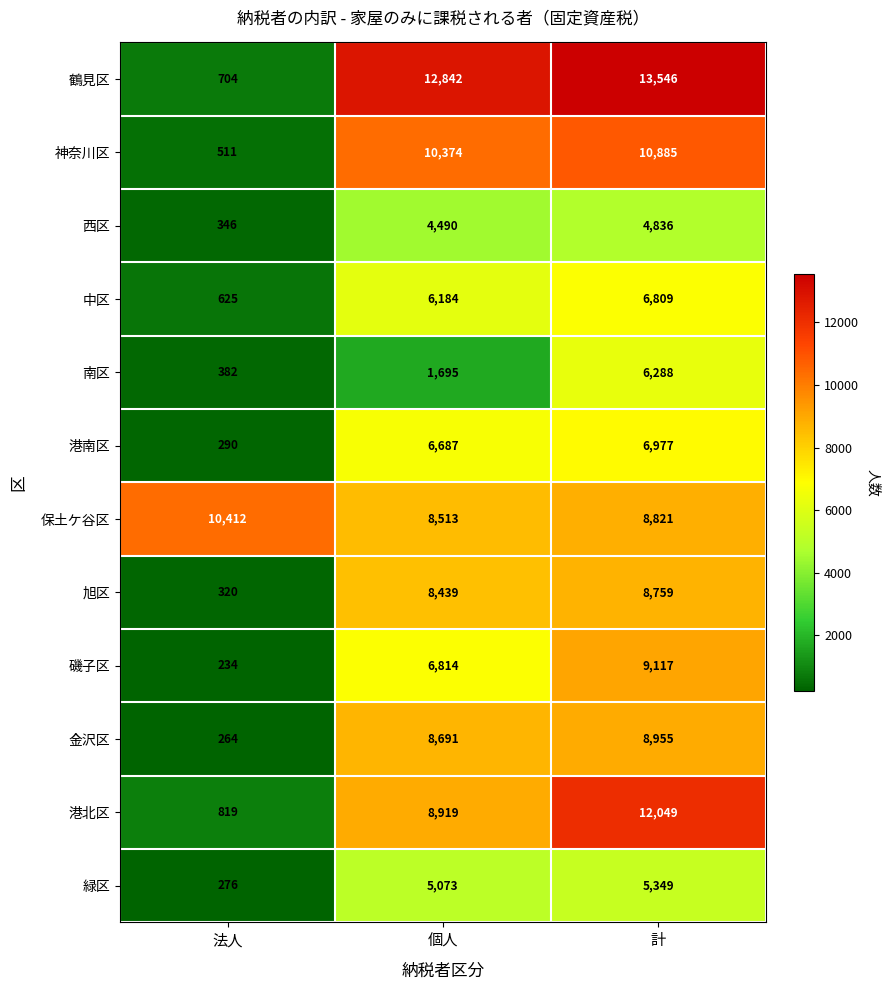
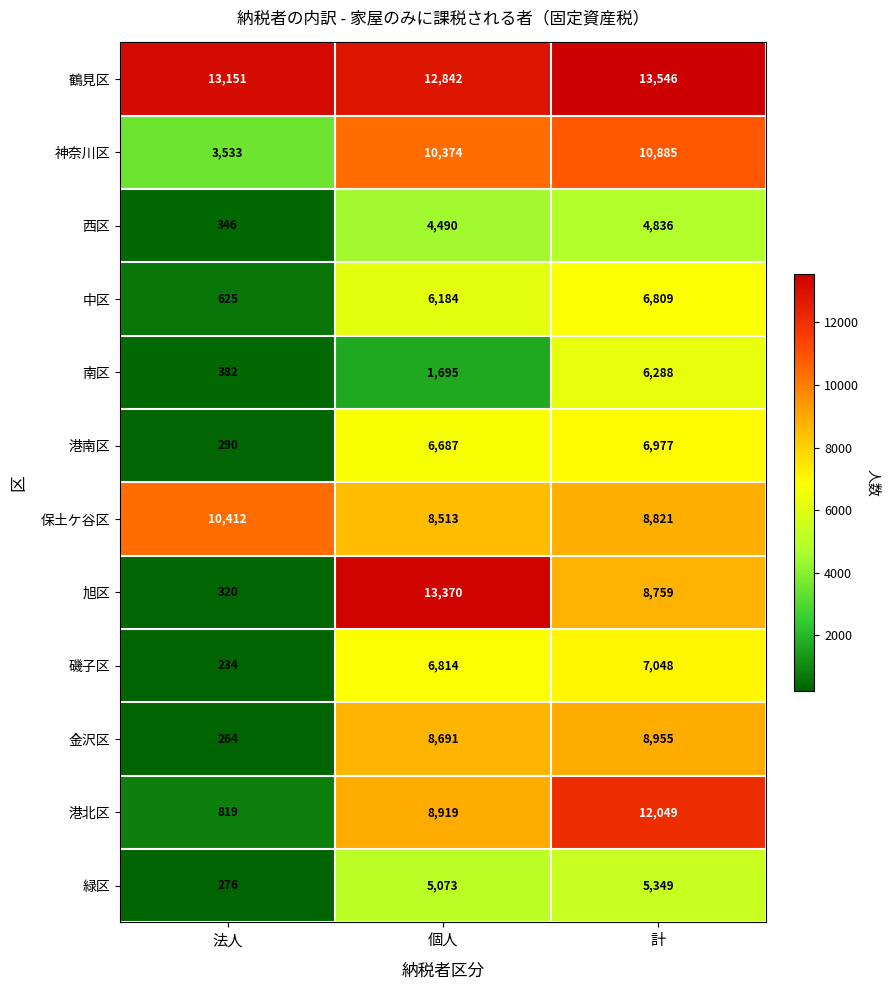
鶴見区, 法人: 704 -> 13,151
神奈川区, 法人: 511 -> 3,533
旭区, 個人: 8,439 -> 13,370
磯子区, 計: 9,117 -> 7,048
